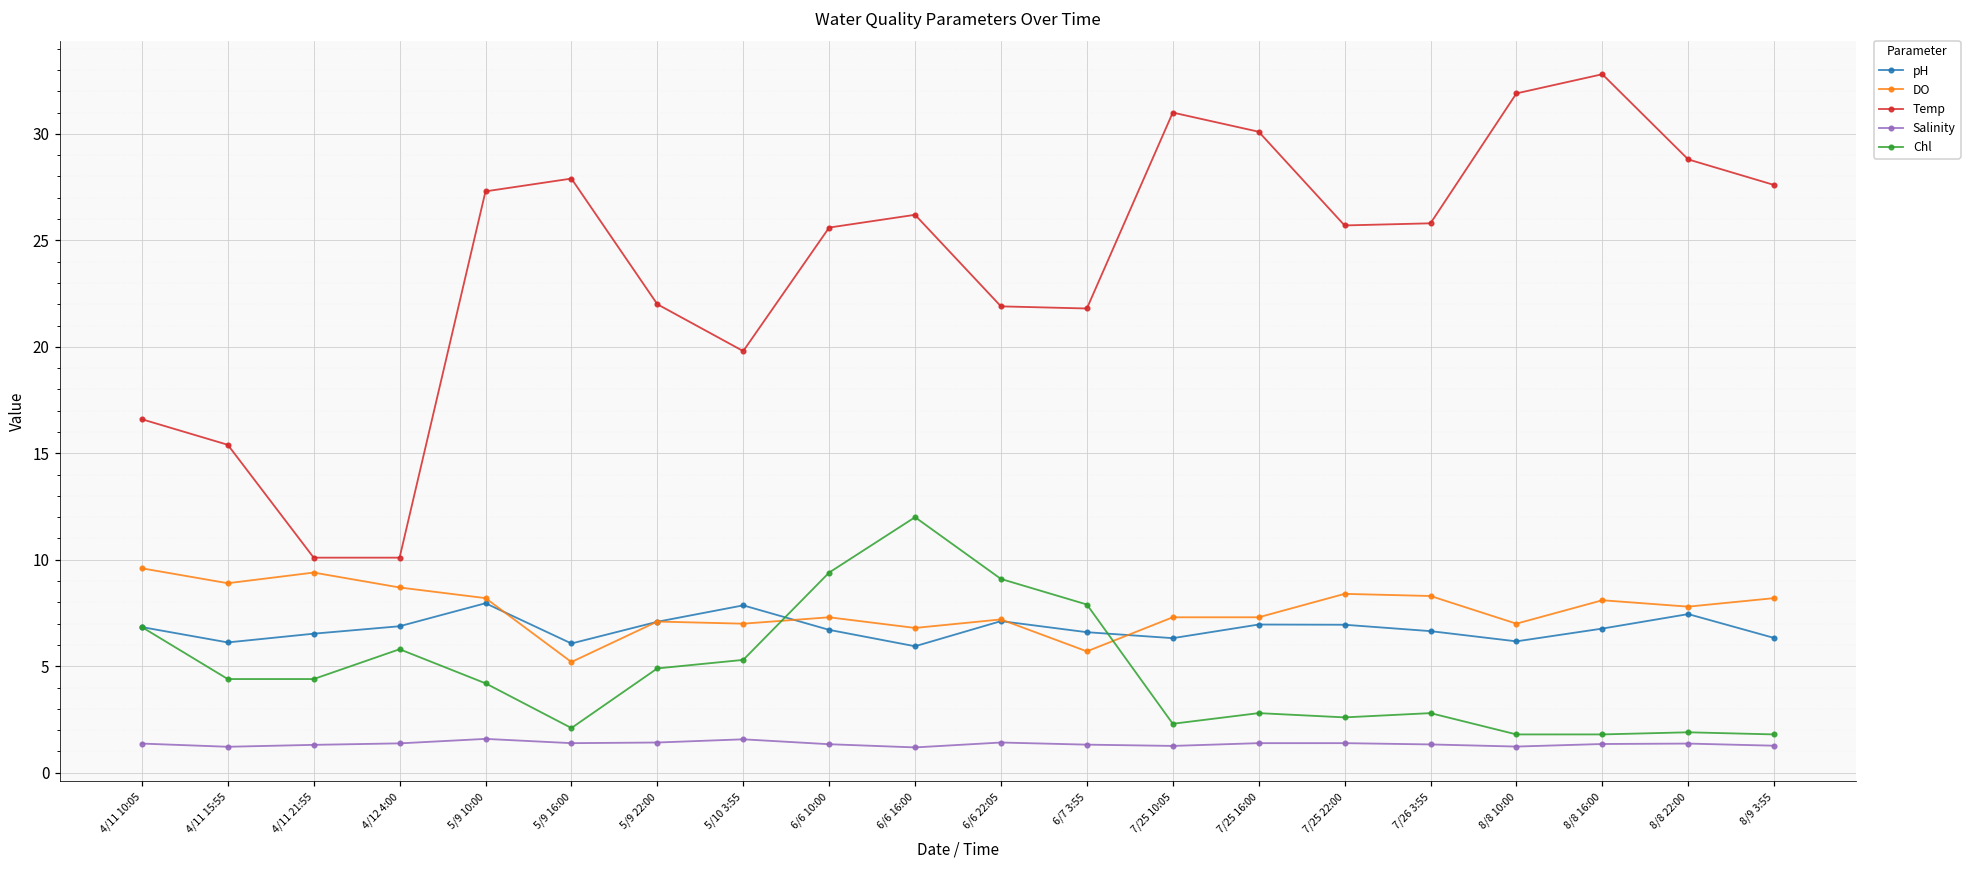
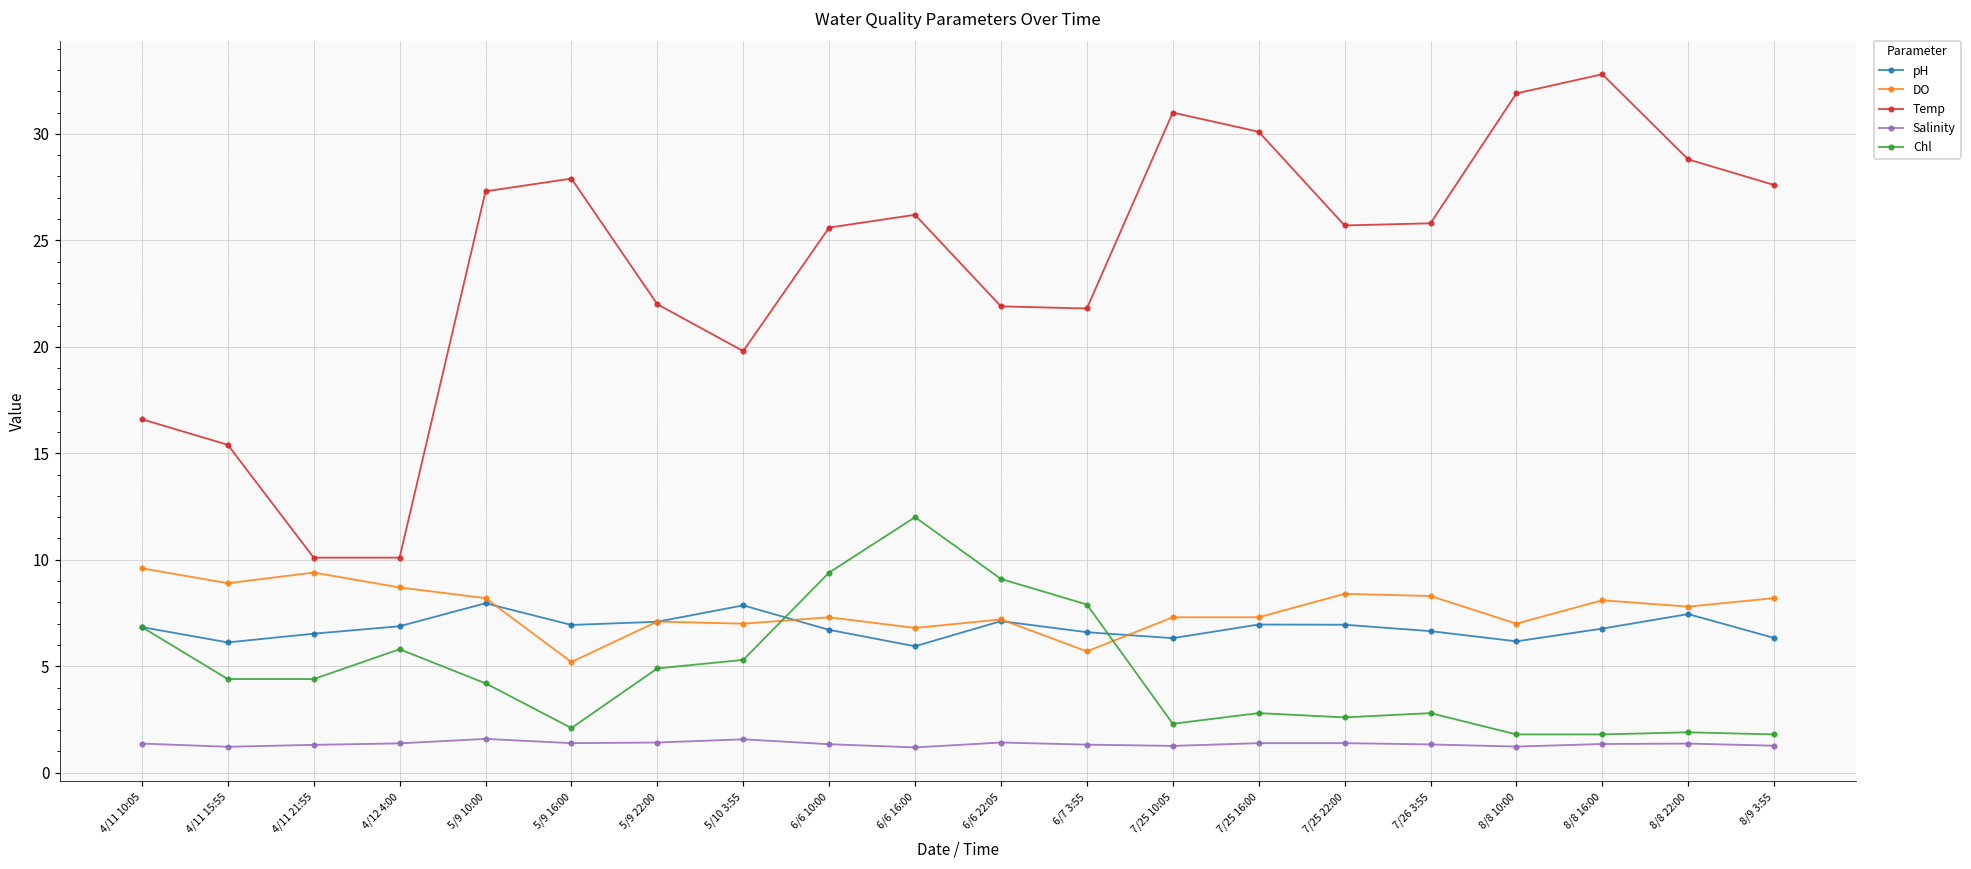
pH, 5/9 16:00: 6.1 -> 6.9
